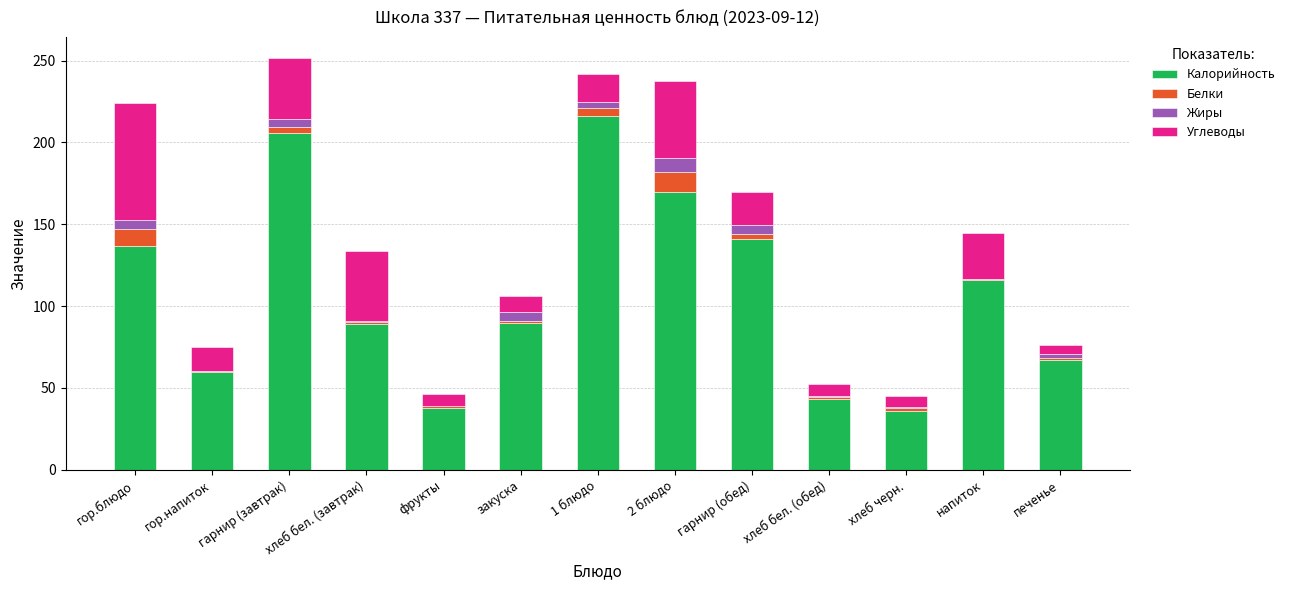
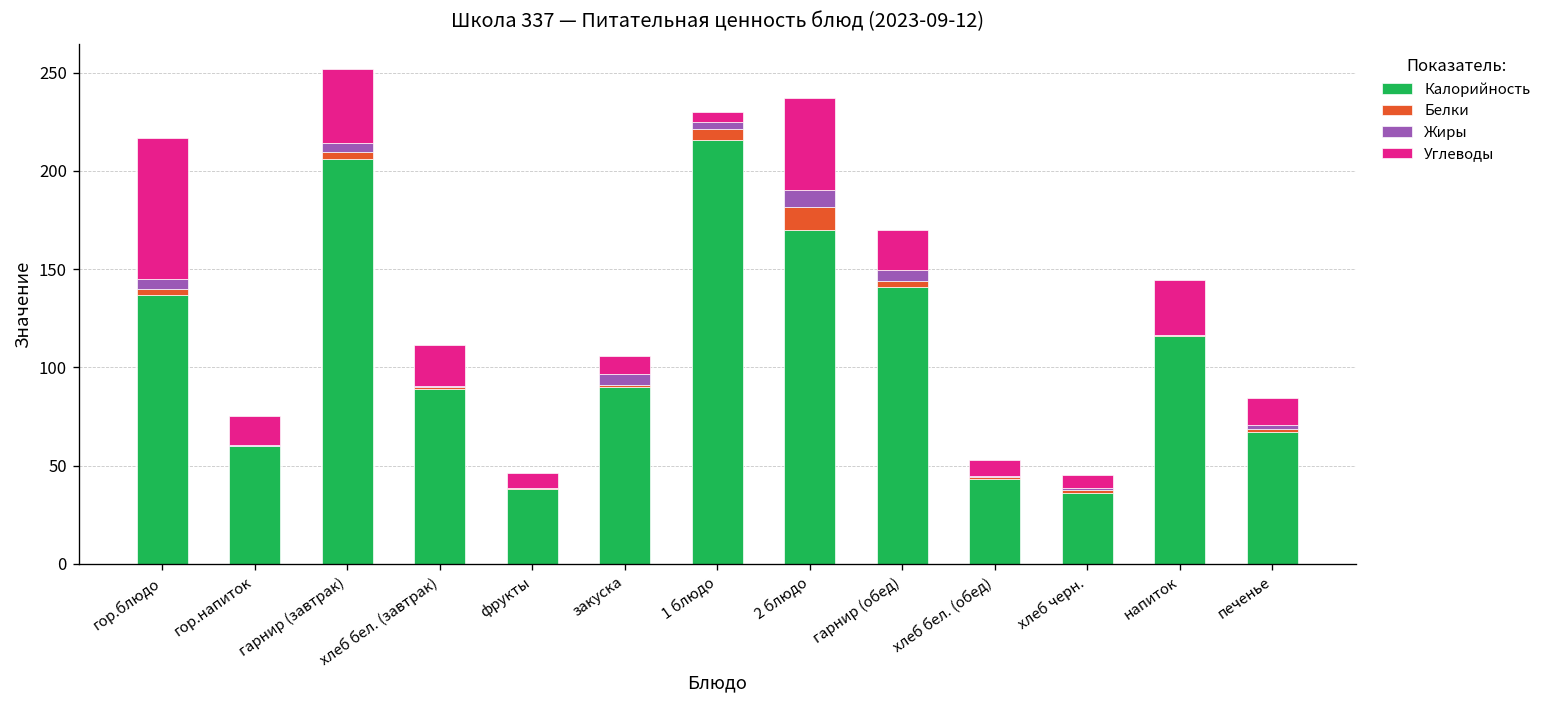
Белки, гор.блюдо: 10 -> 3
Углеводы, хлеб бел. (завтрак): 43 -> 21
Углеводы, 1 блюдо: 17 -> 5
Углеводы, печенье: 5 -> 13
